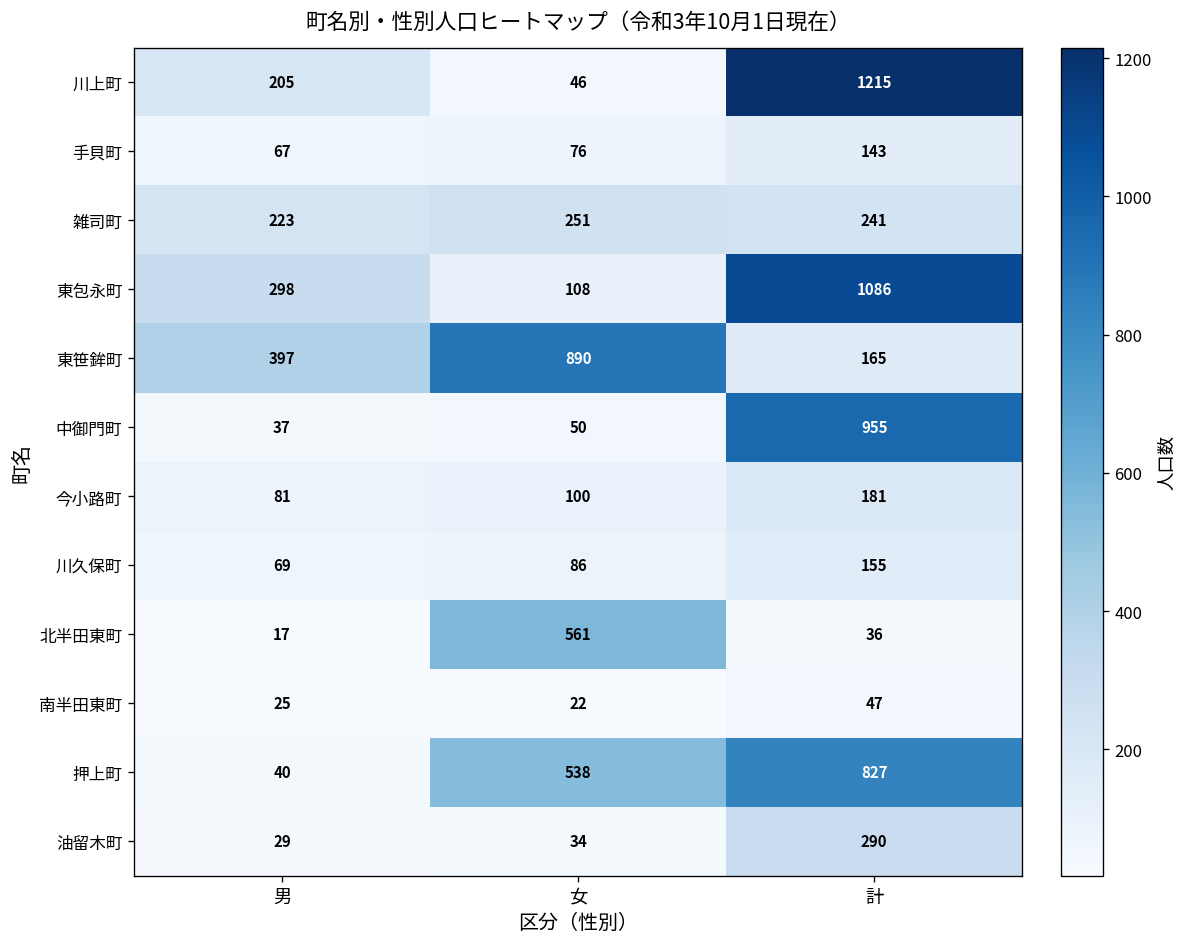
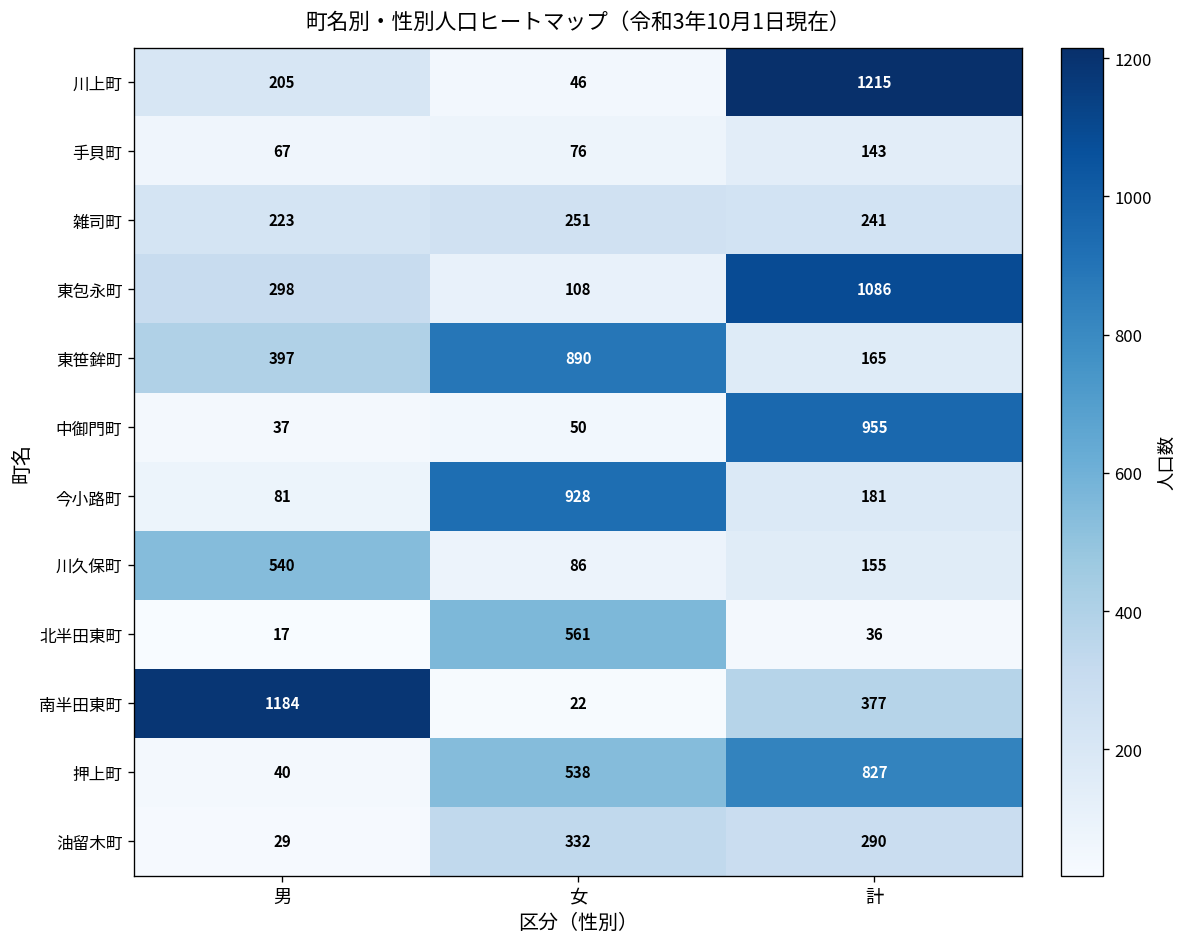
今小路町, 女: 100 -> 928
川久保町, 男: 69 -> 540
南半田東町, 男: 25 -> 1184
南半田東町, 計: 47 -> 377
油留木町, 女: 34 -> 332
